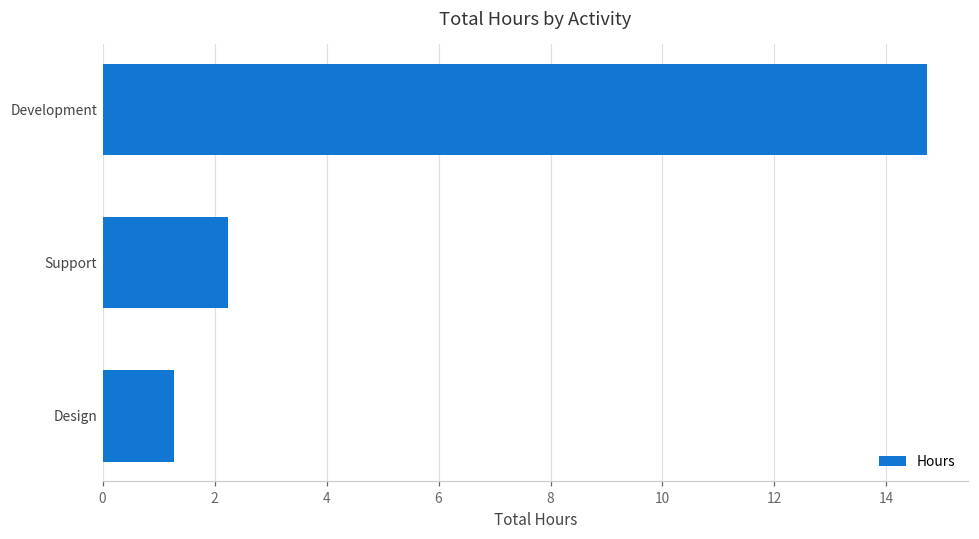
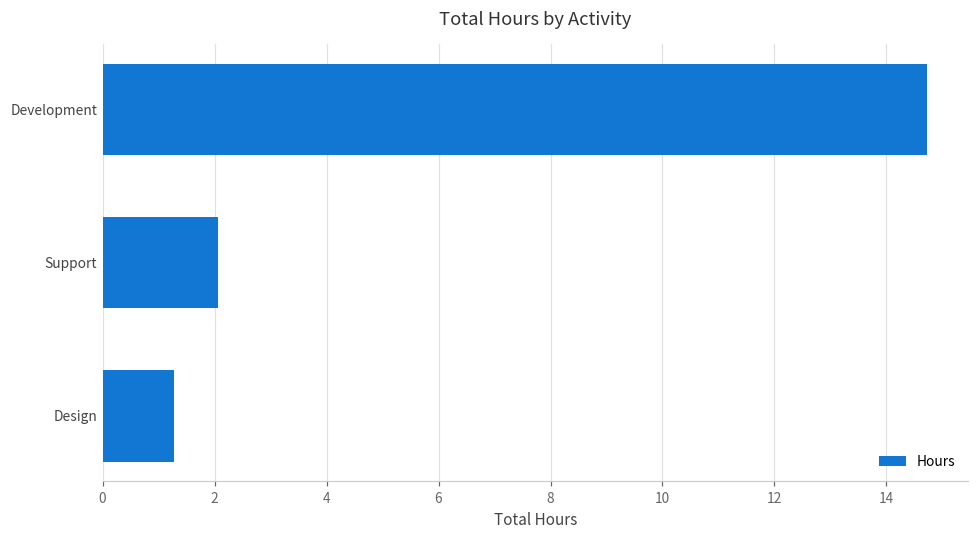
Support: 2.2 -> 2.1
